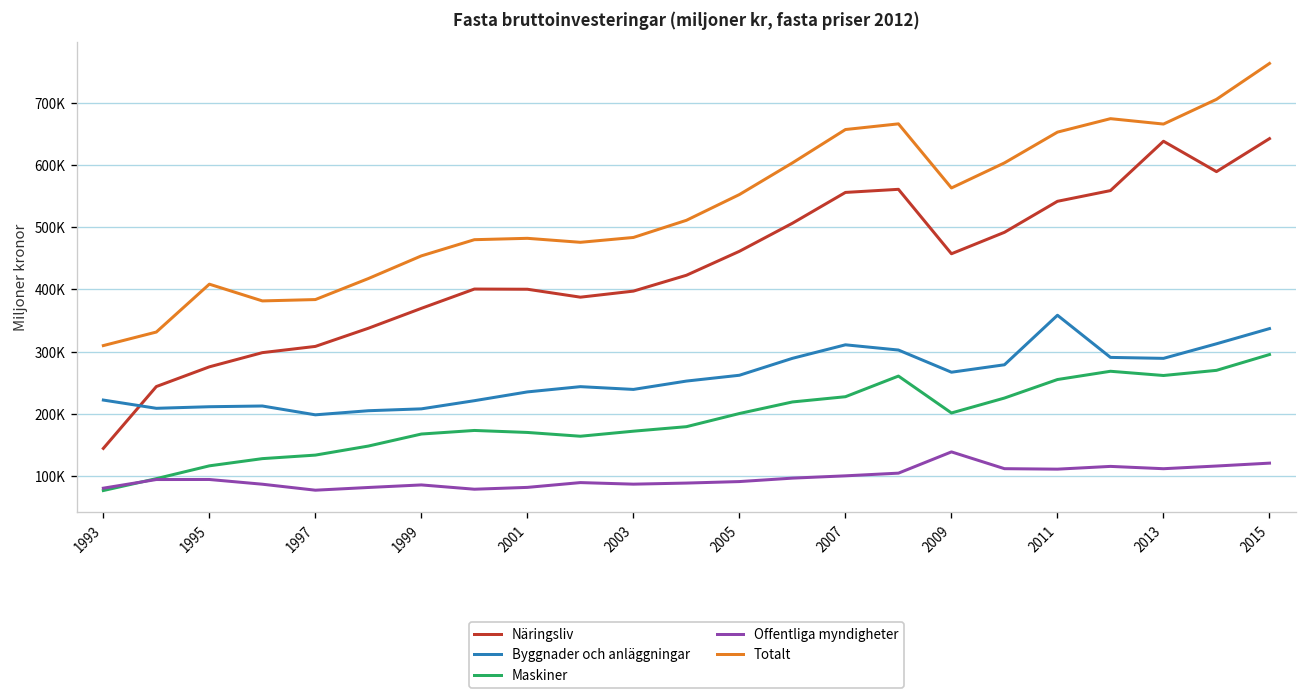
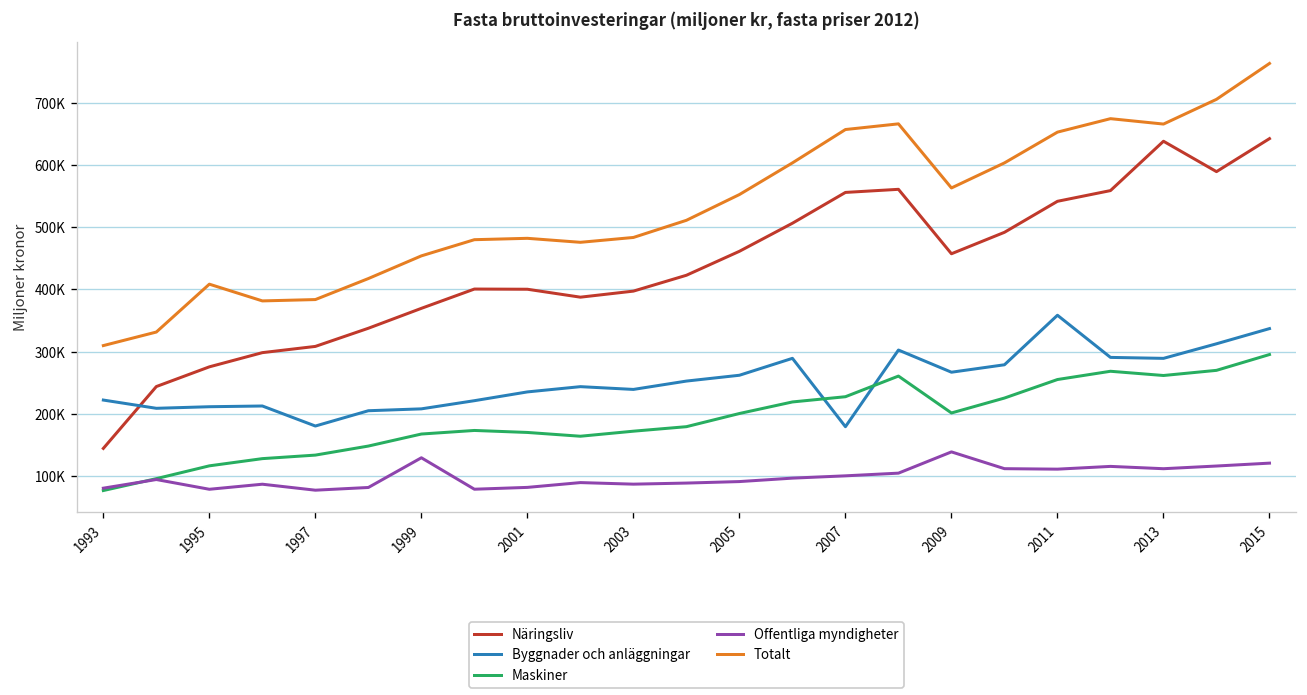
Offentliga myndigheter, 1995: 90000 -> 80000
Byggnader och anläggningar, 1997: 200000 -> 180000
Offentliga myndigheter, 1999: 90000 -> 130000
Byggnader och anläggningar, 2007: 310000 -> 180000
